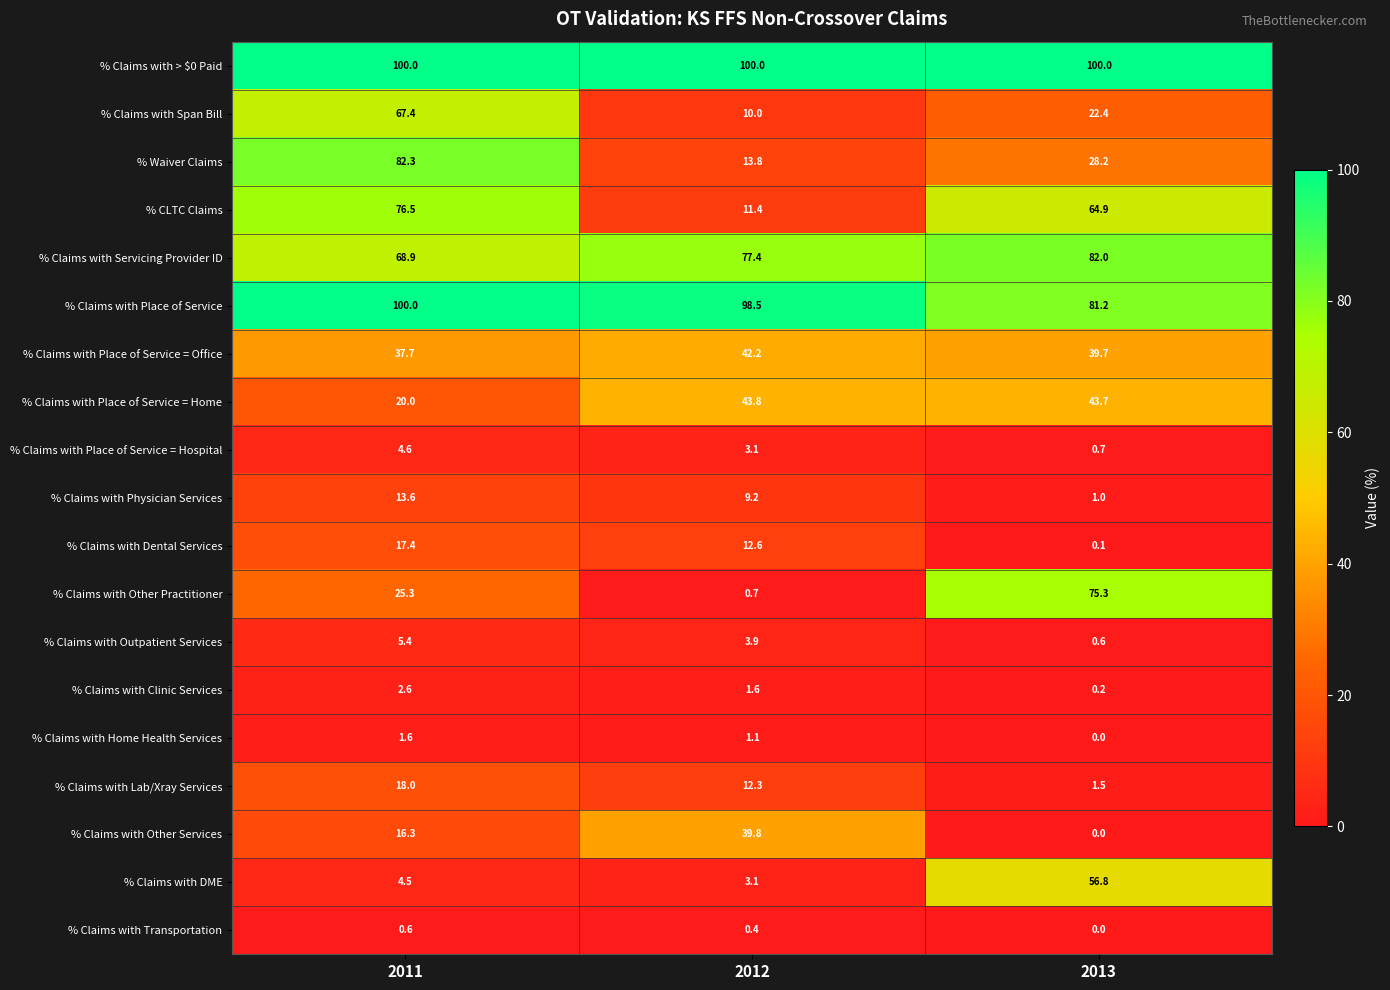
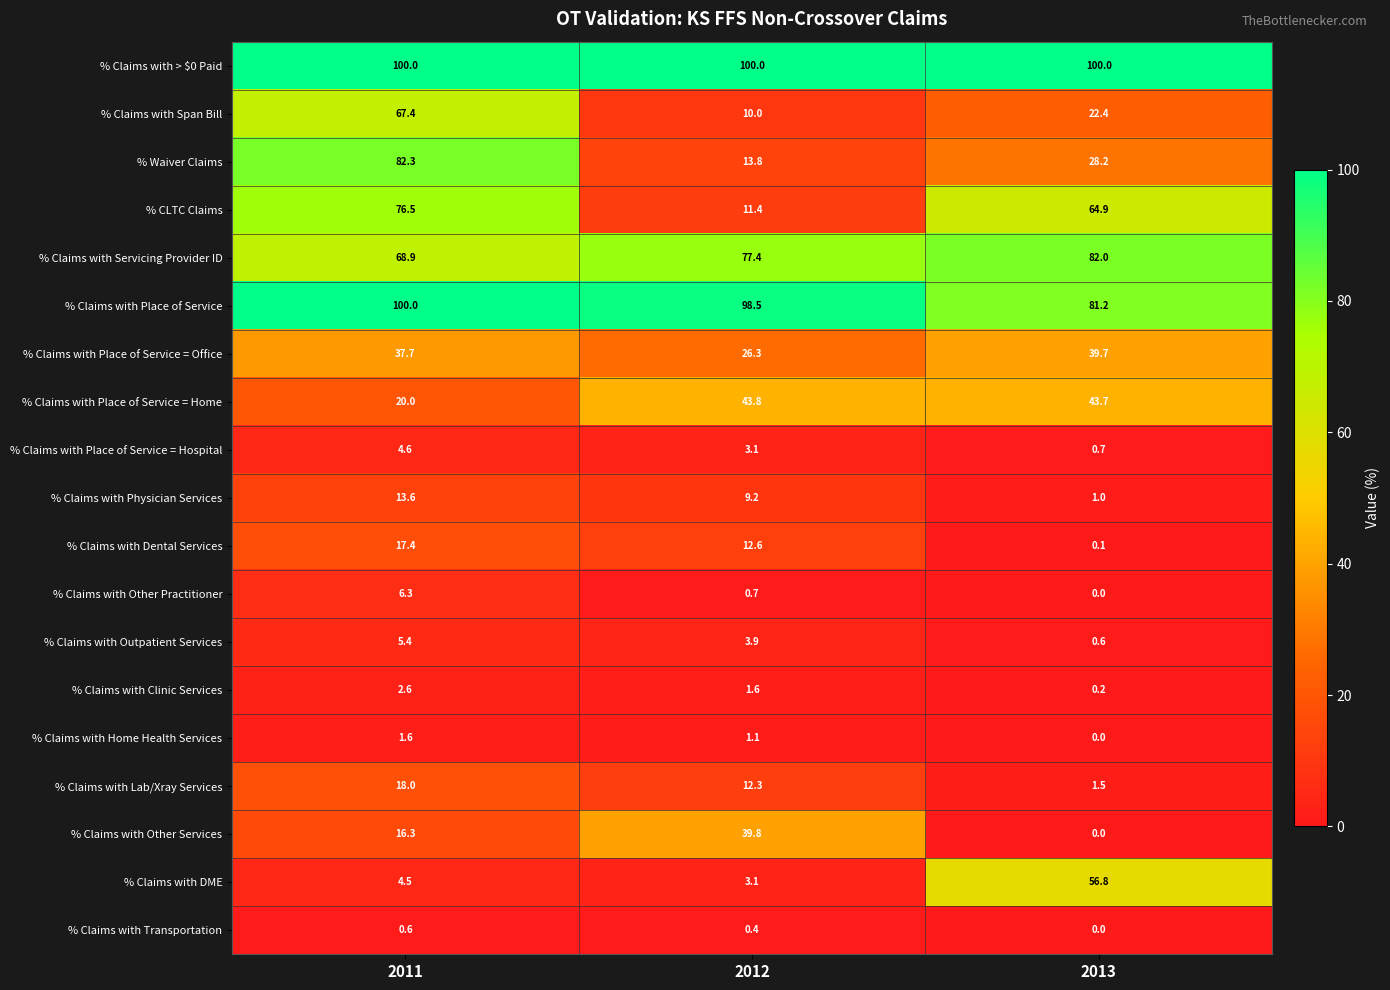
% Claims with Place of Service = Office, 2012: 42.2 -> 26.3
% Claims with Other Practitioner, 2011: 25.3 -> 6.3
% Claims with Other Practitioner, 2013: 75.3 -> 0.0
